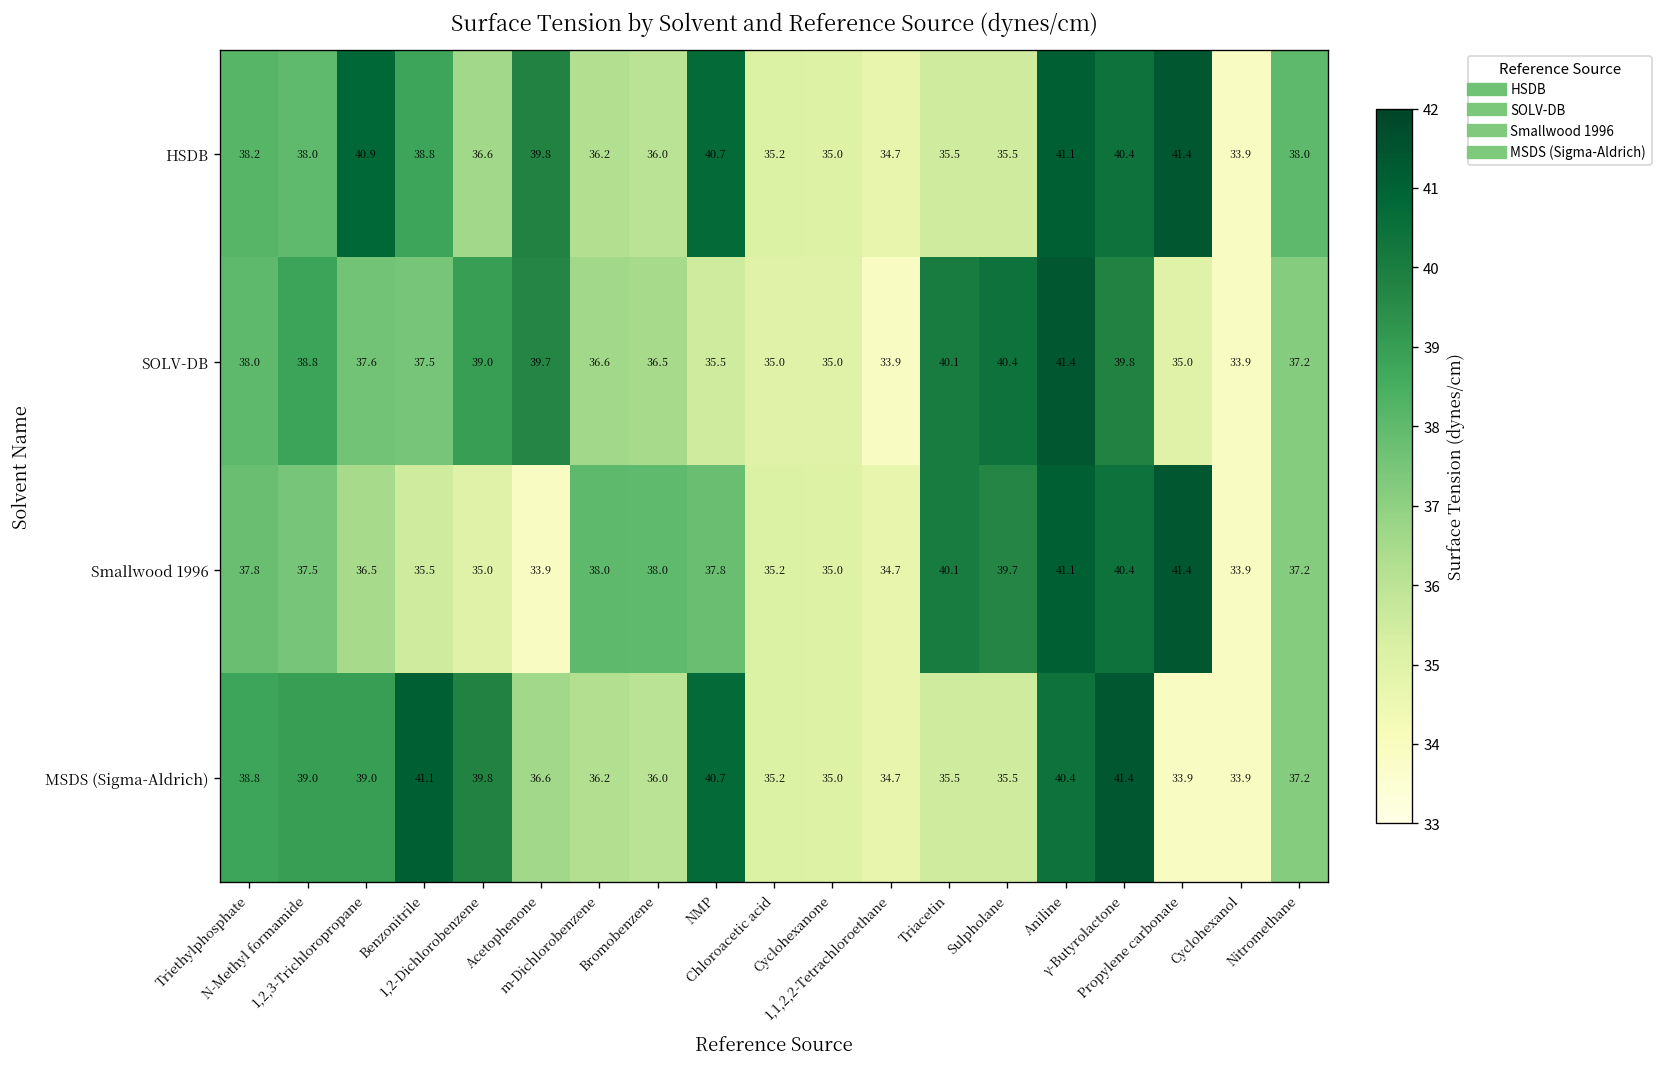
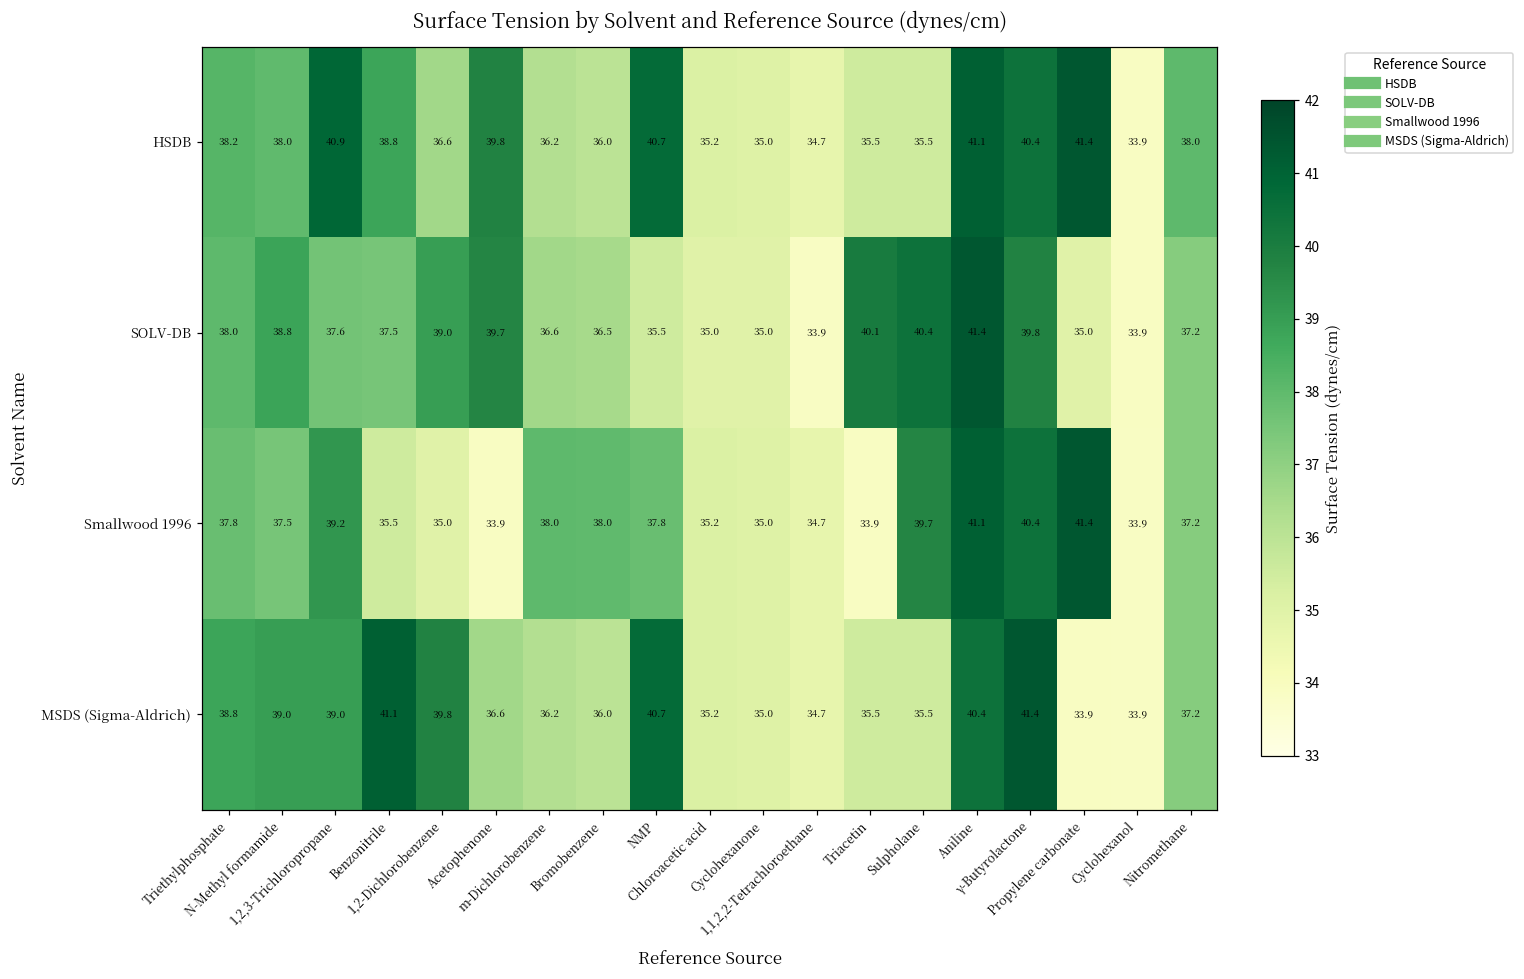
Smallwood 1996, 1,2,3-Trichloropropane: 36.5 -> 39.2
Smallwood 1996, Triacetin: 40.1 -> 33.9
